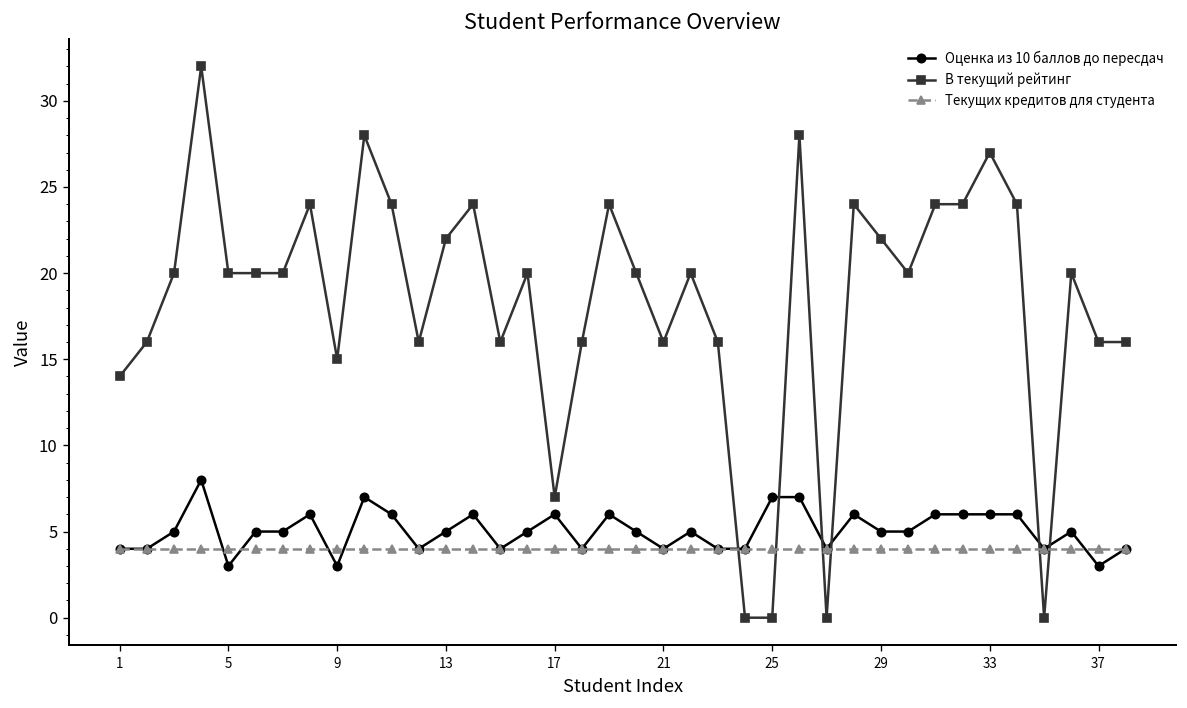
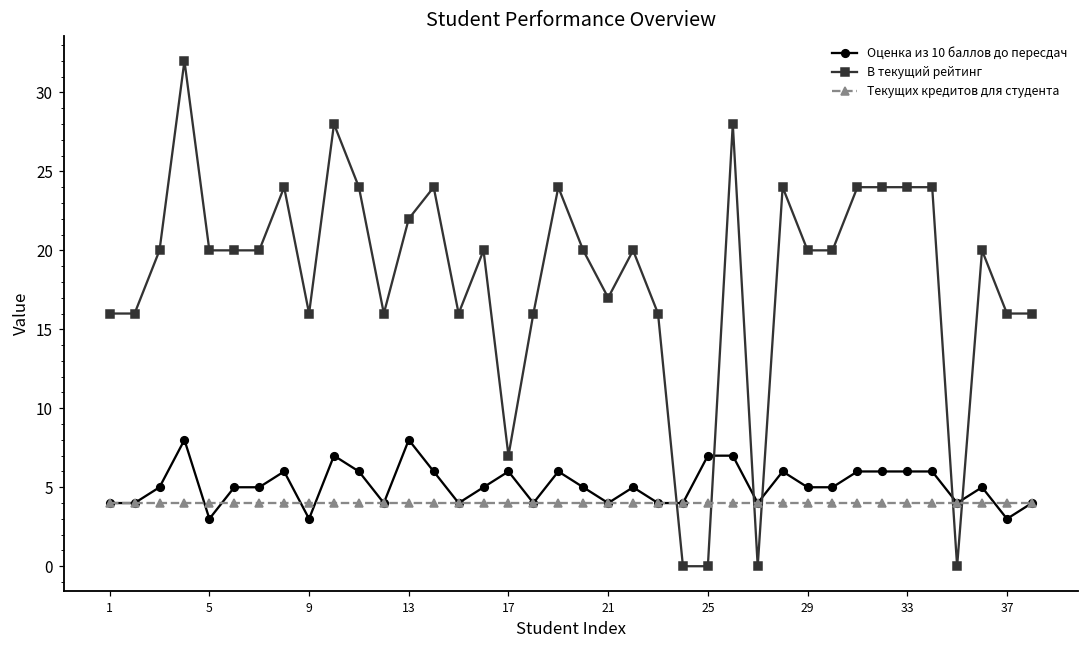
В текущий рейтинг, 1: 14 -> 16
В текущий рейтинг, 9: 15 -> 16
Оценка из 10 баллов до пересдач, 13: 5 -> 8
В текущий рейтинг, 21: 16 -> 17
В текущий рейтинг, 29: 22 -> 20
В текущий рейтинг, 33: 27 -> 24
